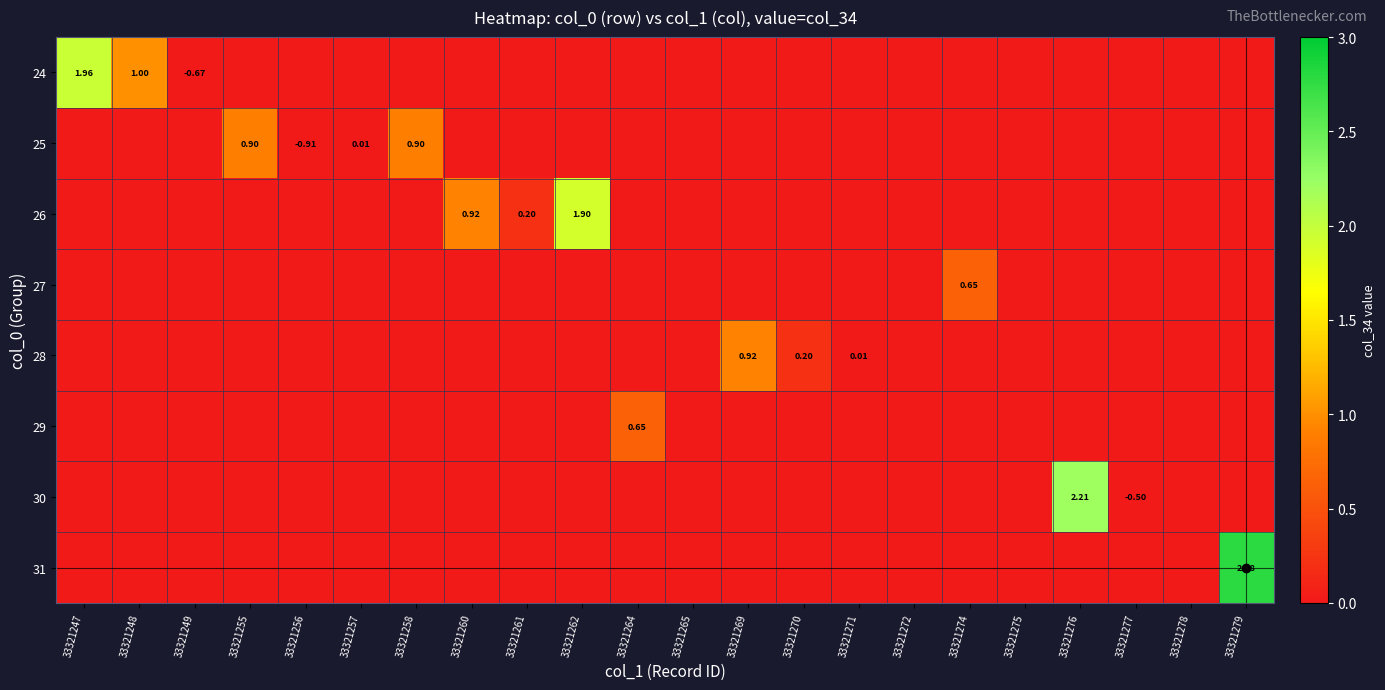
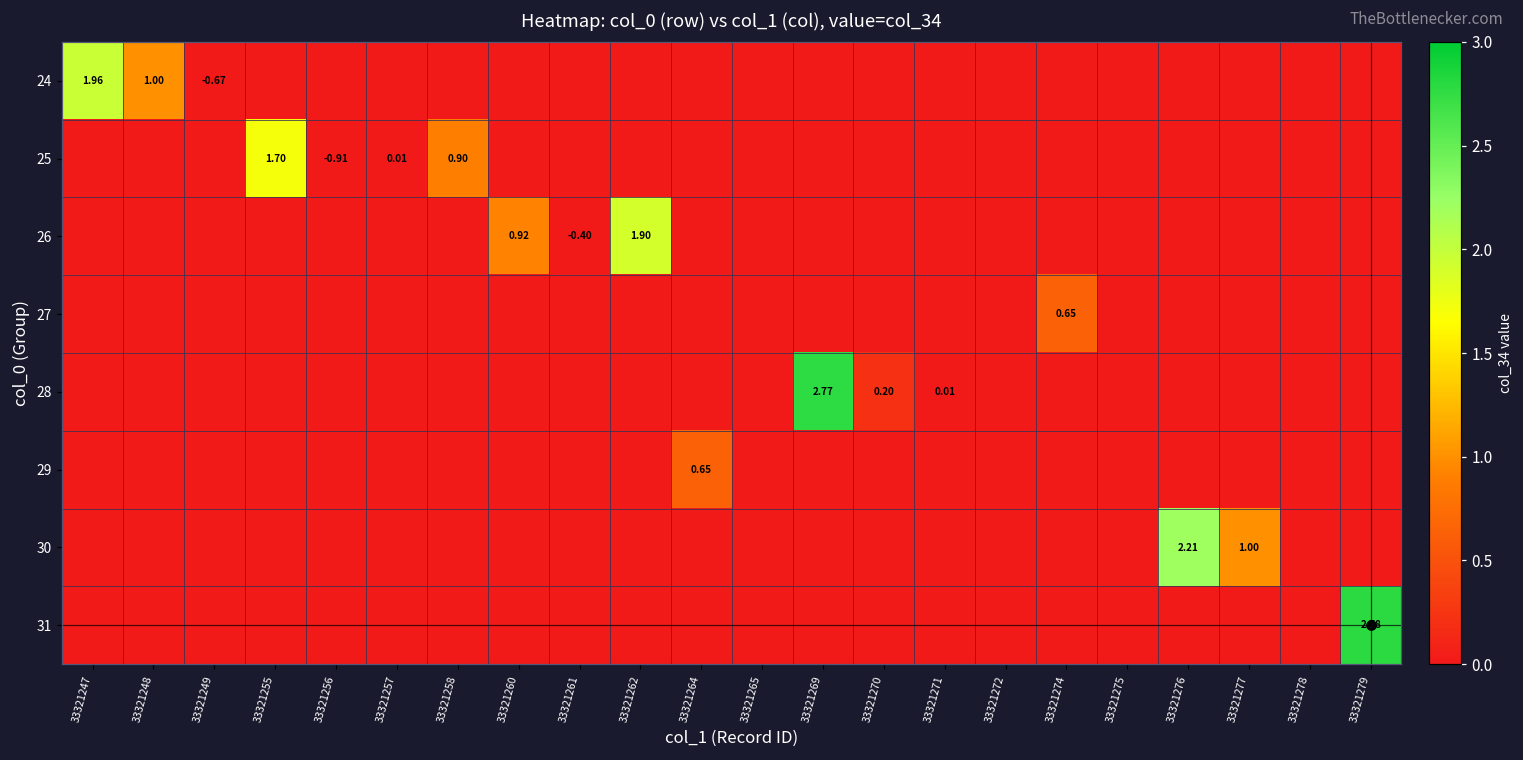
25, 33321255: 0.90 -> 1.70
26, 33321261: 0.20 -> -0.40
28, 33321269: 0.92 -> 2.77
30, 33321277: -0.50 -> 1.00
